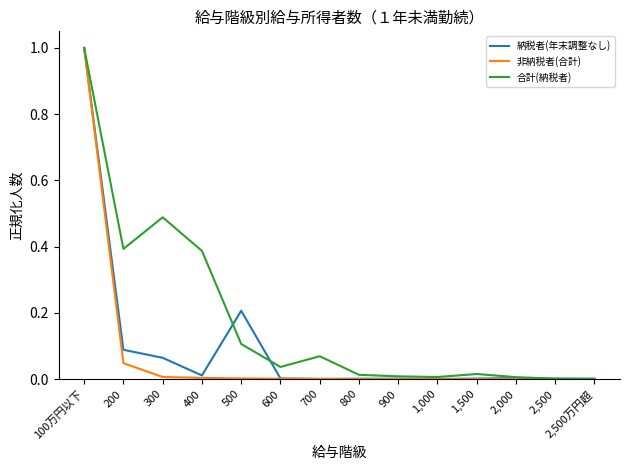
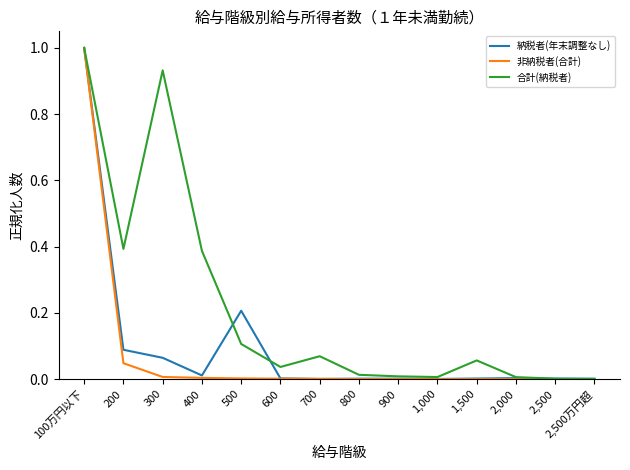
合計(納税者), 300: 0.49 -> 0.93
合計(納税者), 1,500: 0.02 -> 0.06
